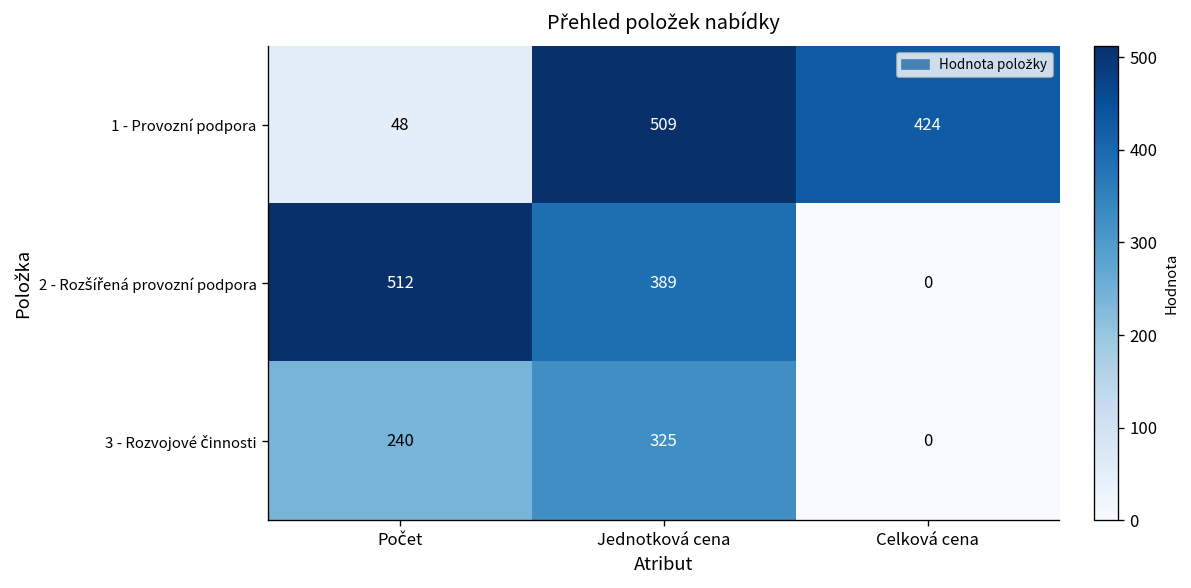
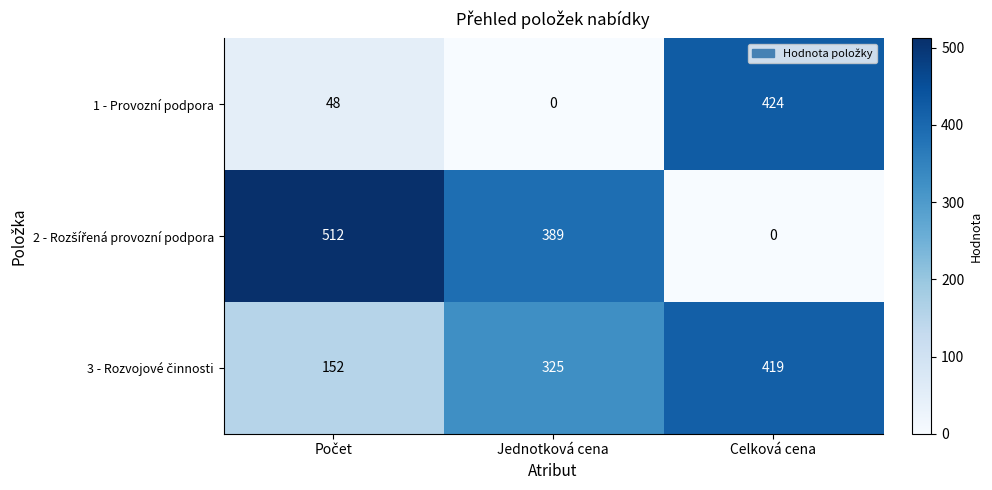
1 - Provozní podpora, Jednotková cena: 509 -> 0
3 - Rozvojové činnosti, Počet: 240 -> 152
3 - Rozvojové činnosti, Celková cena: 0 -> 419
